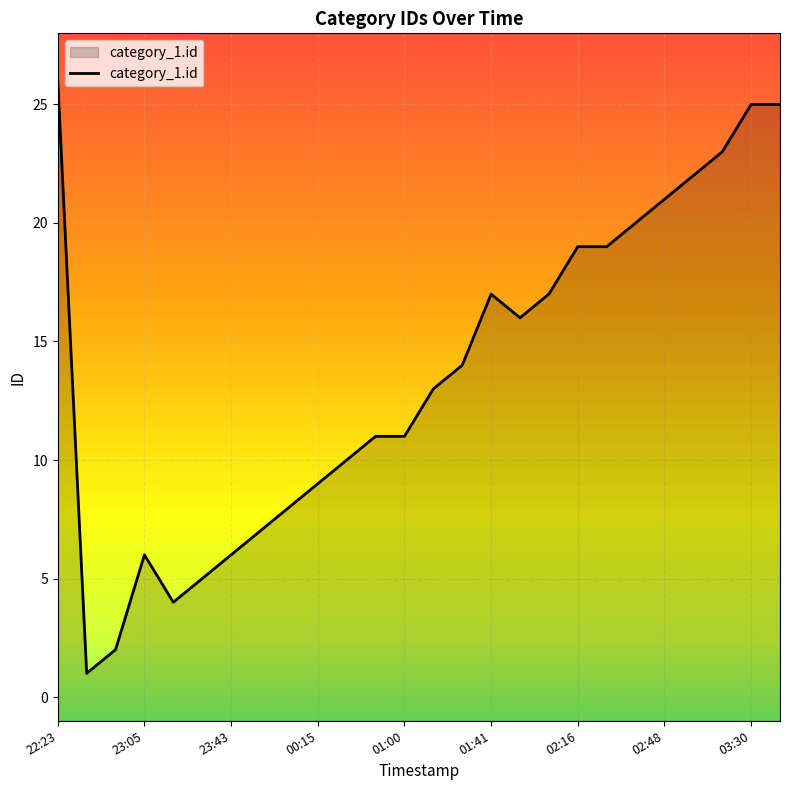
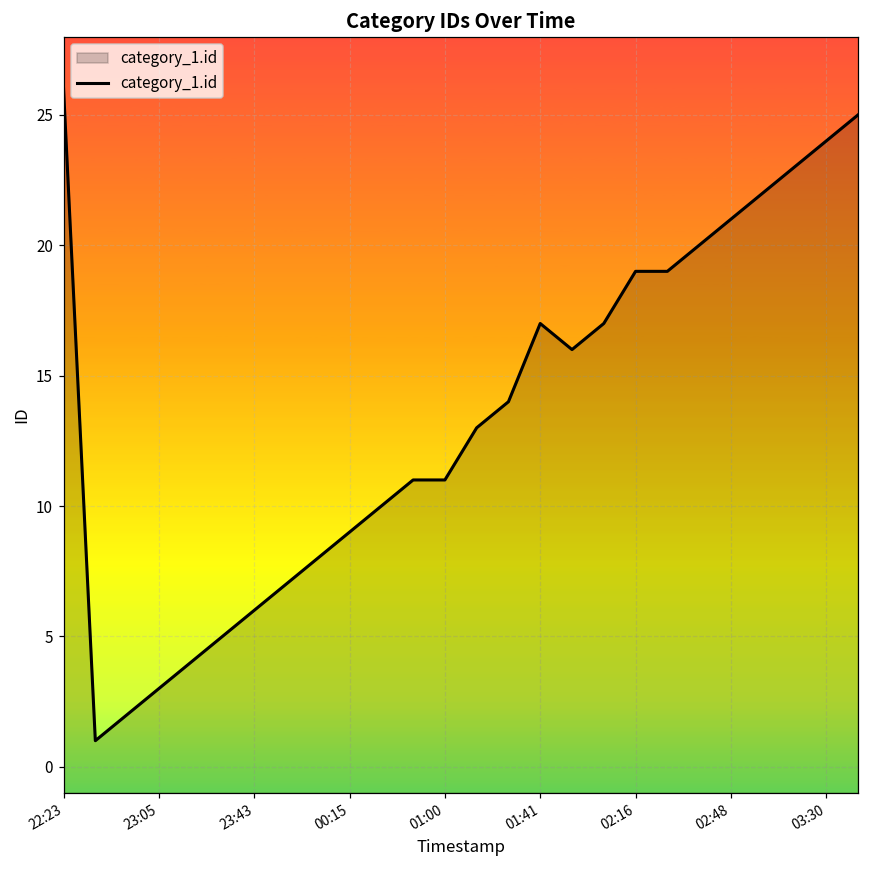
23:05: 6 -> 3
03:30: 25 -> 24
